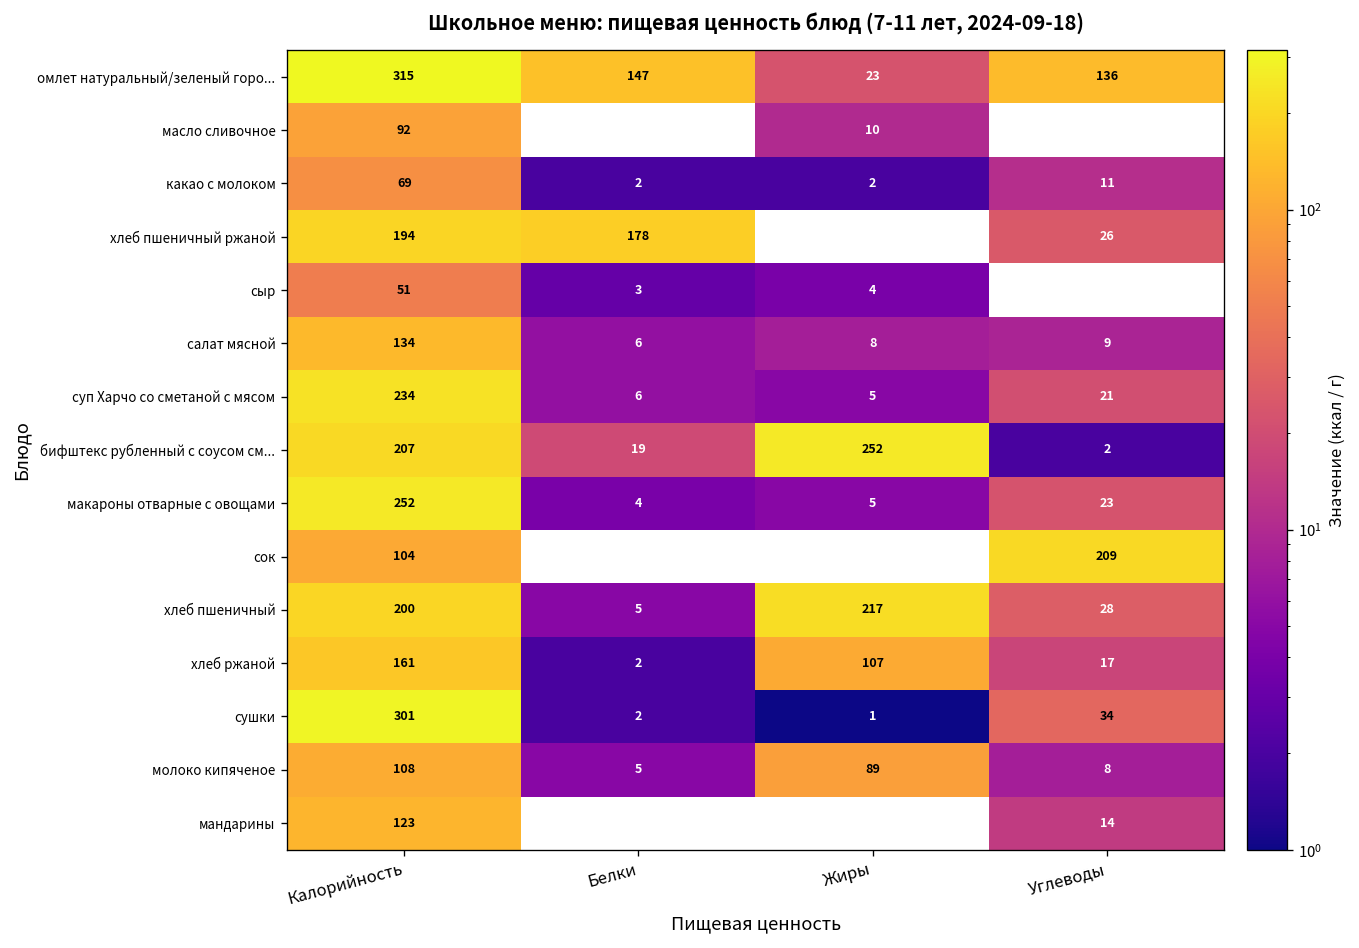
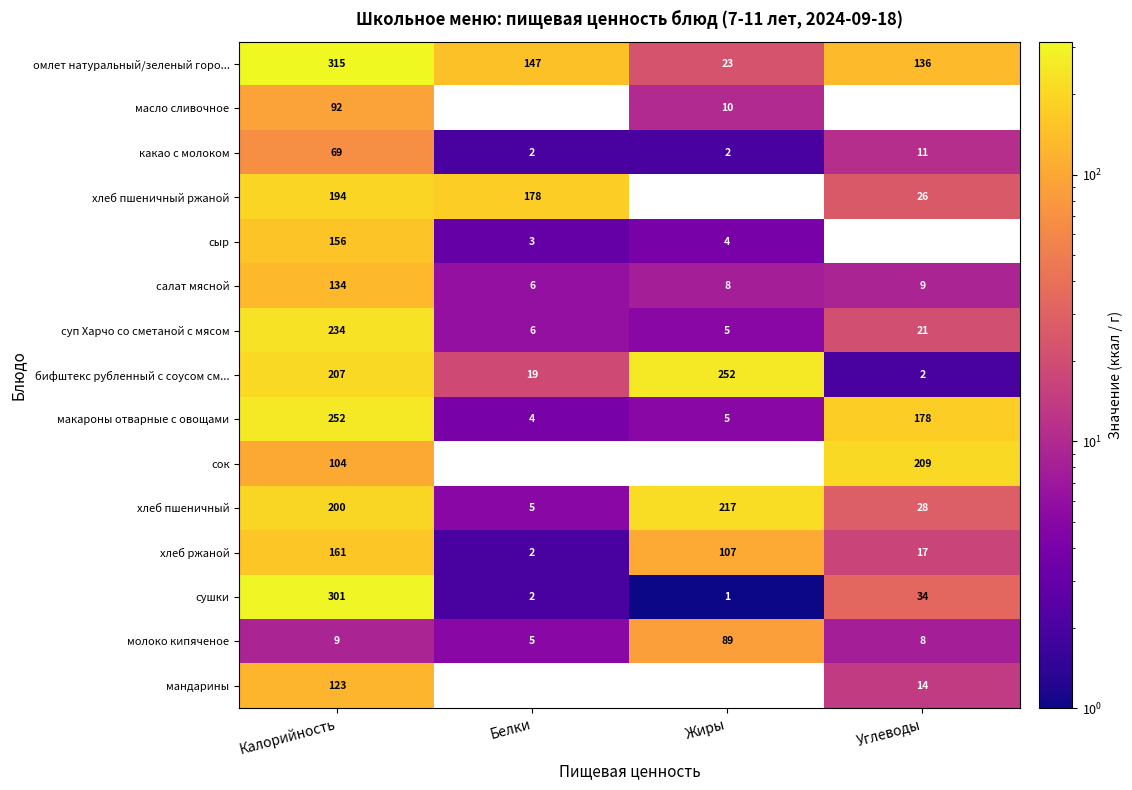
сыр, Калорийность: 51 -> 156
макароны отварные с овощами, Углеводы: 23 -> 178
молоко кипяченое, Калорийность: 108 -> 9
